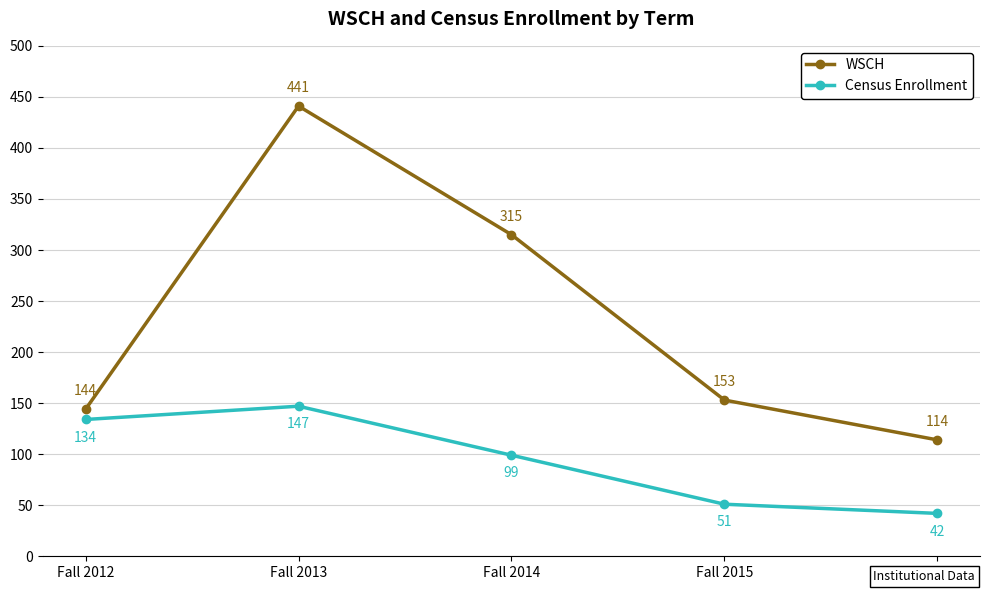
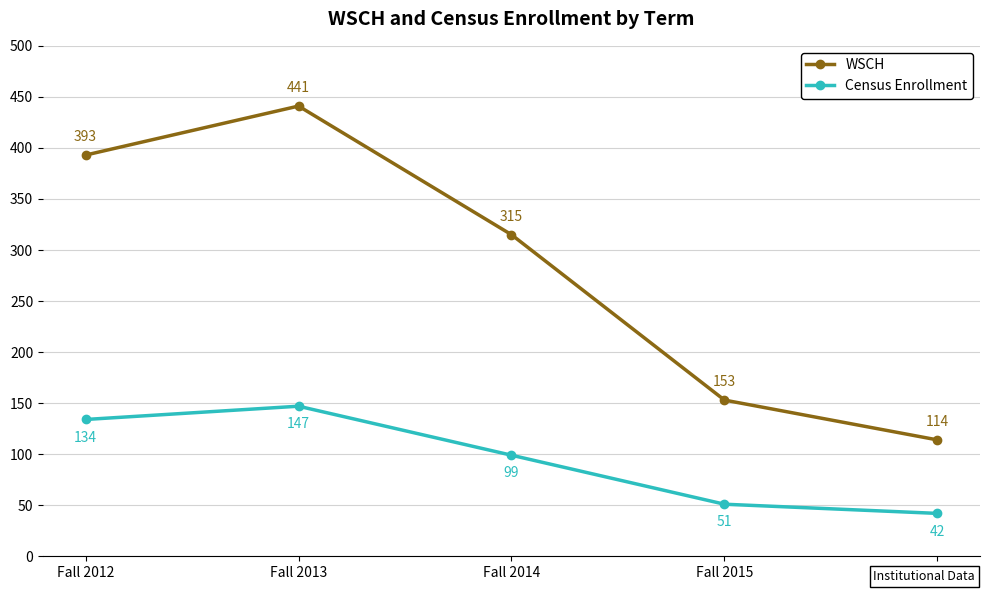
WSCH, Fall 2012: 144 -> 393
